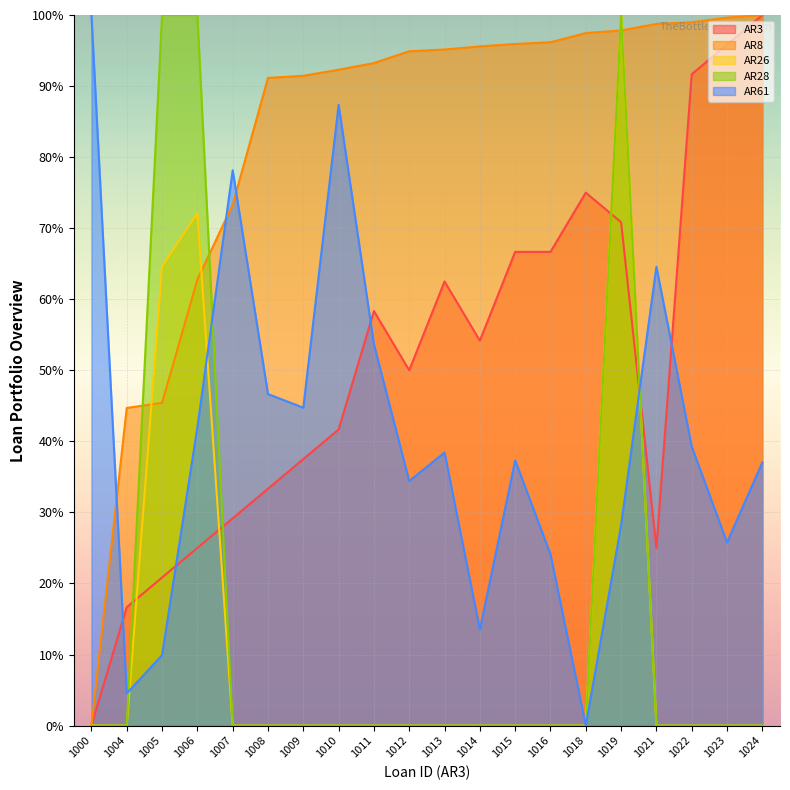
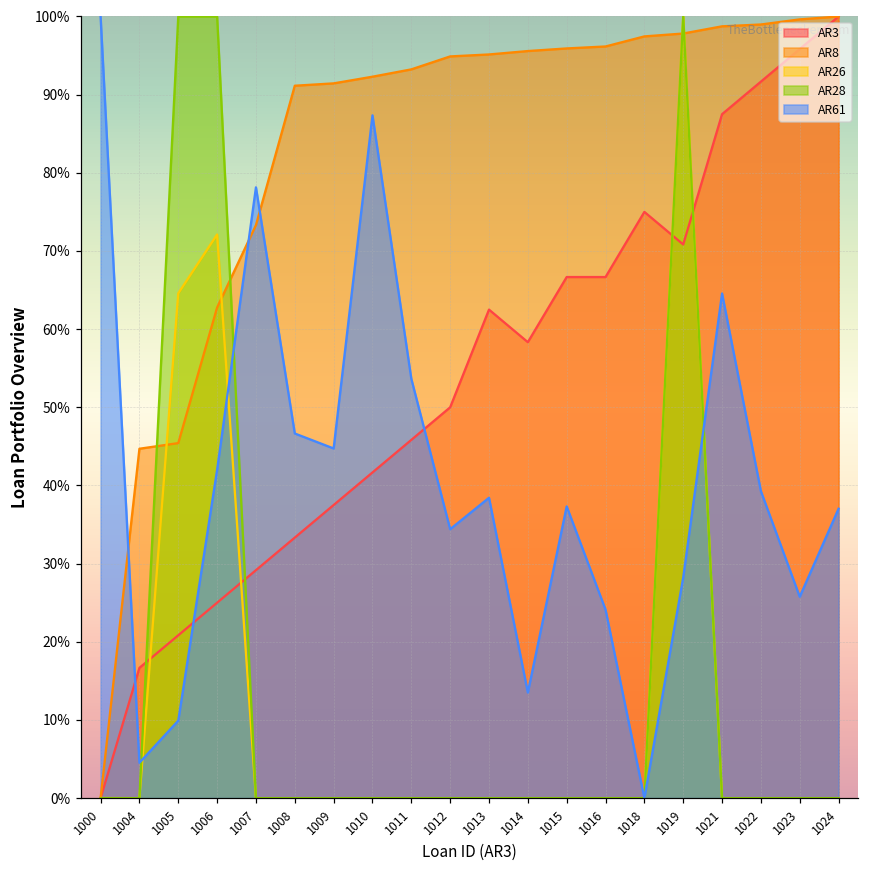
AR3, 1011: 58% -> 46%
AR3, 1014: 54% -> 58%
AR3, 1021: 25% -> 88%
